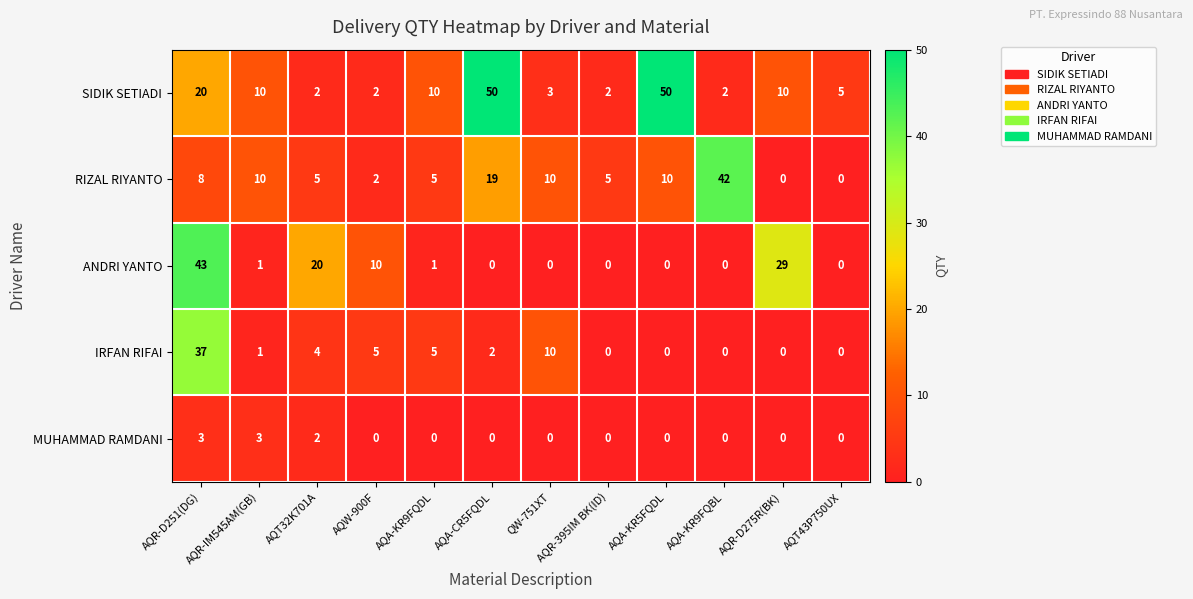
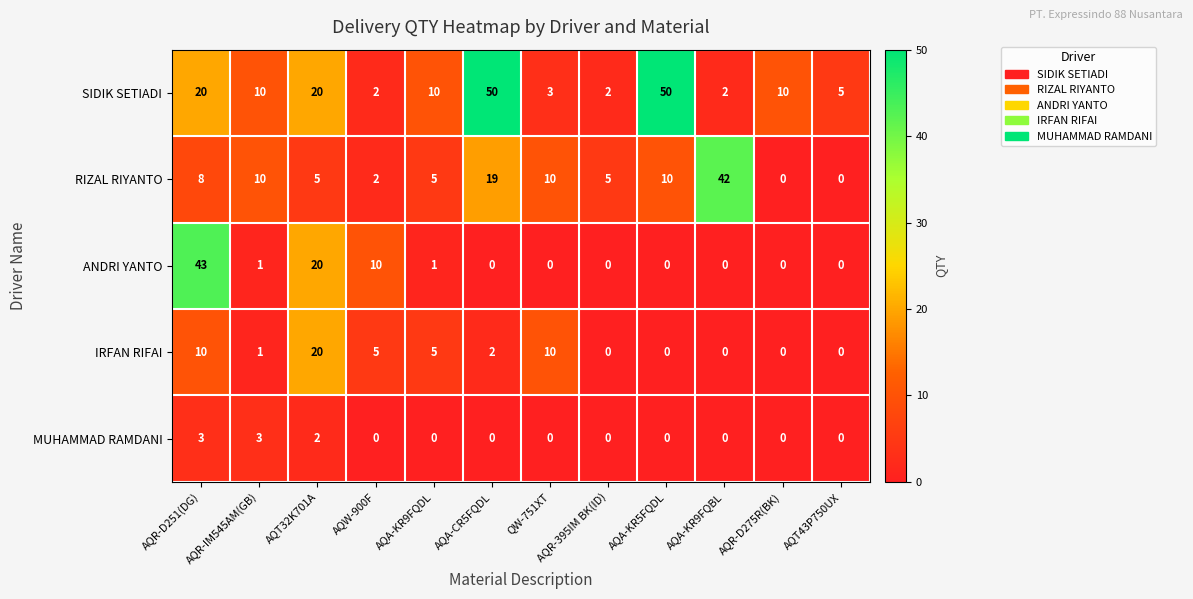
SIDIK SETIADI, AQT32K701A: 2 -> 20
ANDRI YANTO, AQR-D275R(BK): 29 -> 0
IRFAN RIFAI, AQR-D251(DG): 37 -> 10
IRFAN RIFAI, AQT32K701A: 4 -> 20
